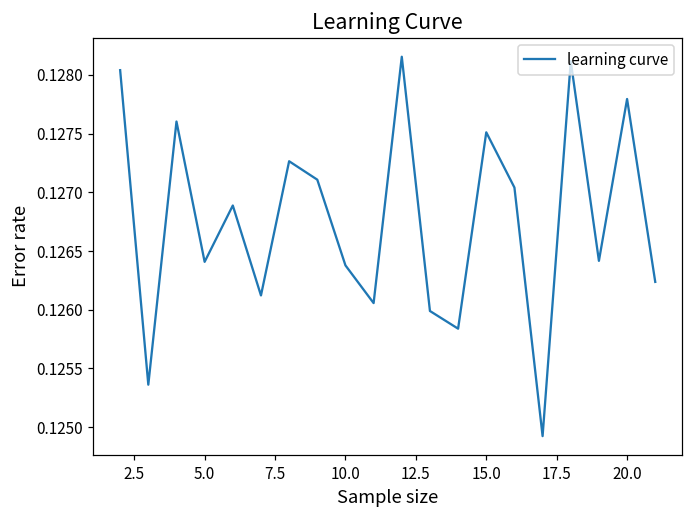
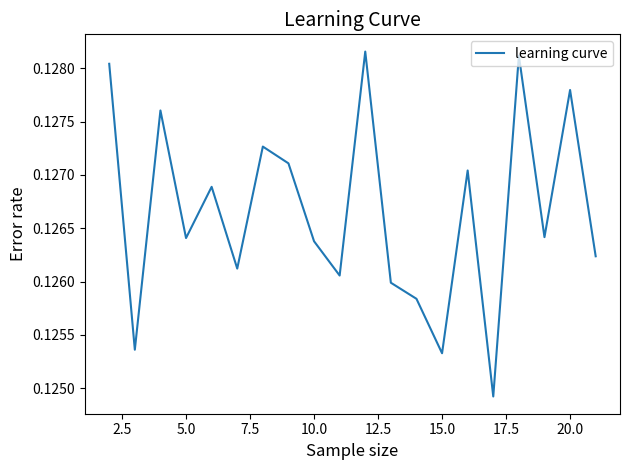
15.0: 0.12751 -> 0.12533
